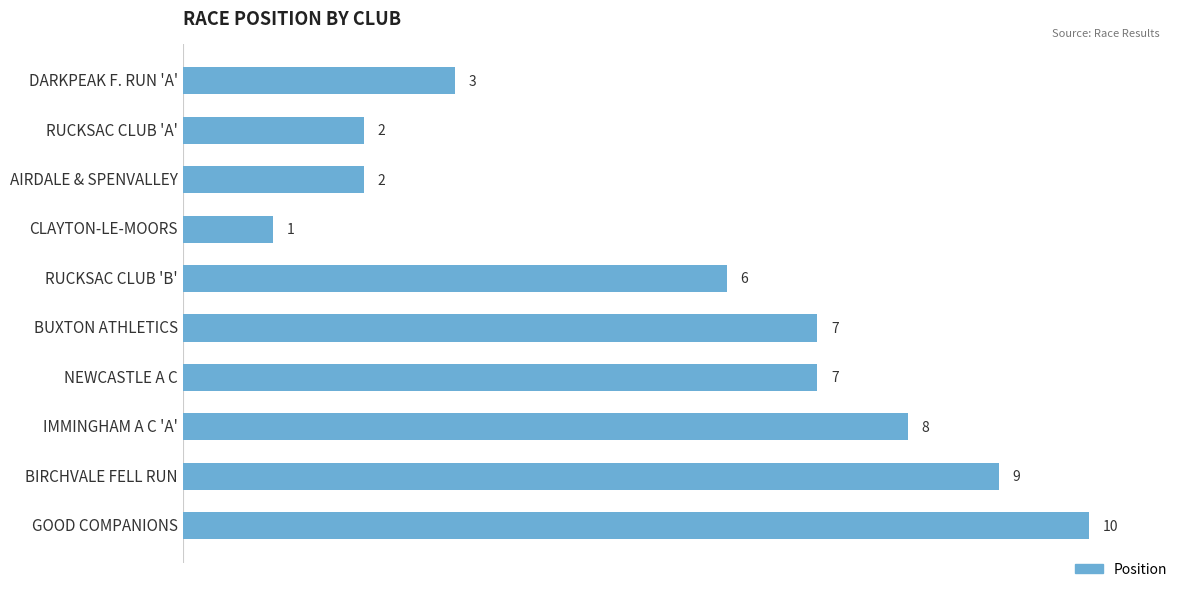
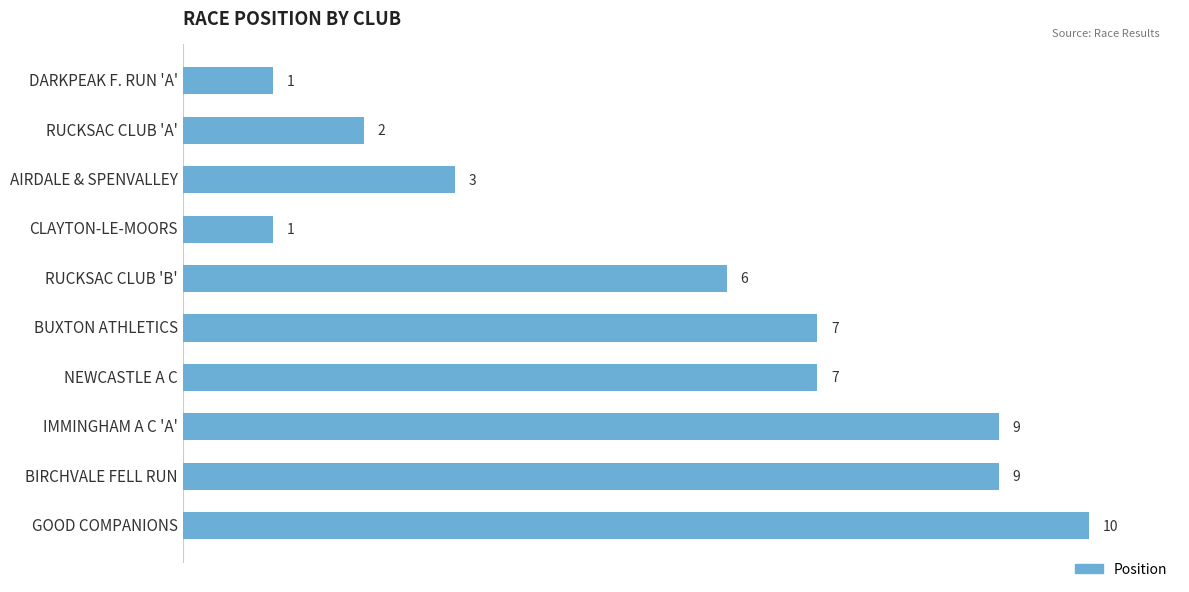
DARKPEAK F. RUN 'A': 3 -> 1
AIRDALE & SPENVALLEY: 2 -> 3
IMMINGHAM A C 'A': 8 -> 9
